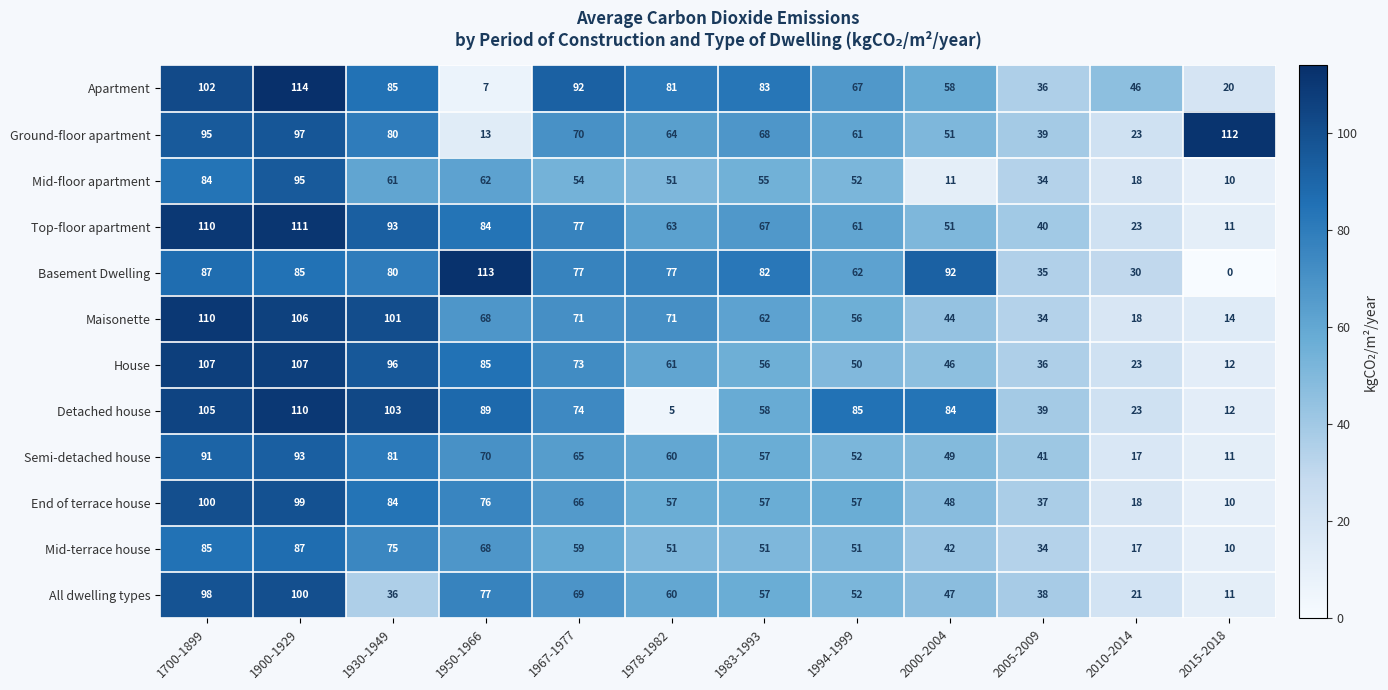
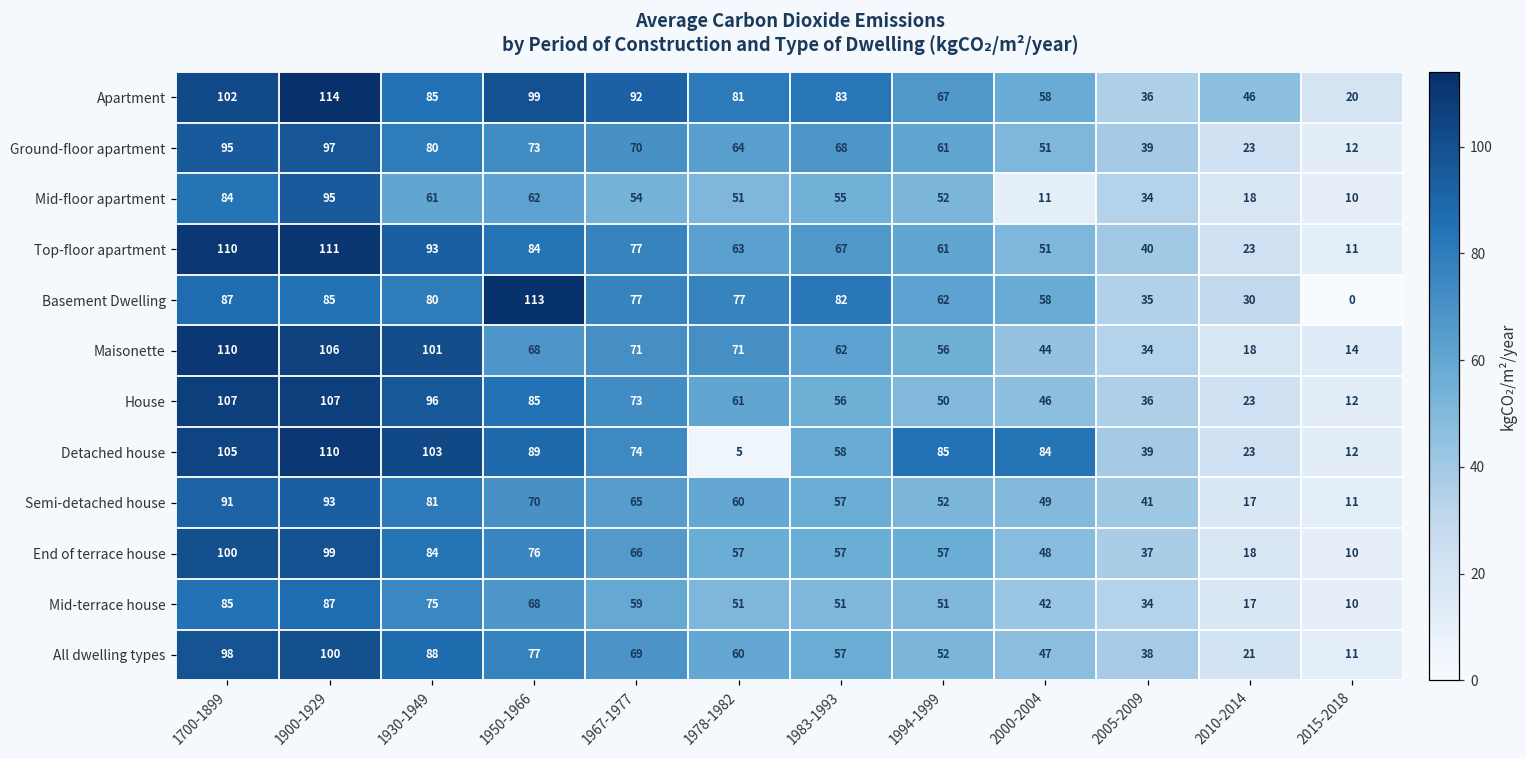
Apartment, 1950-1966: 7 -> 99
Ground-floor apartment, 1950-1966: 13 -> 73
Ground-floor apartment, 2015-2018: 112 -> 12
Basement Dwelling, 2000-2004: 92 -> 58
All dwelling types, 1930-1949: 36 -> 88
